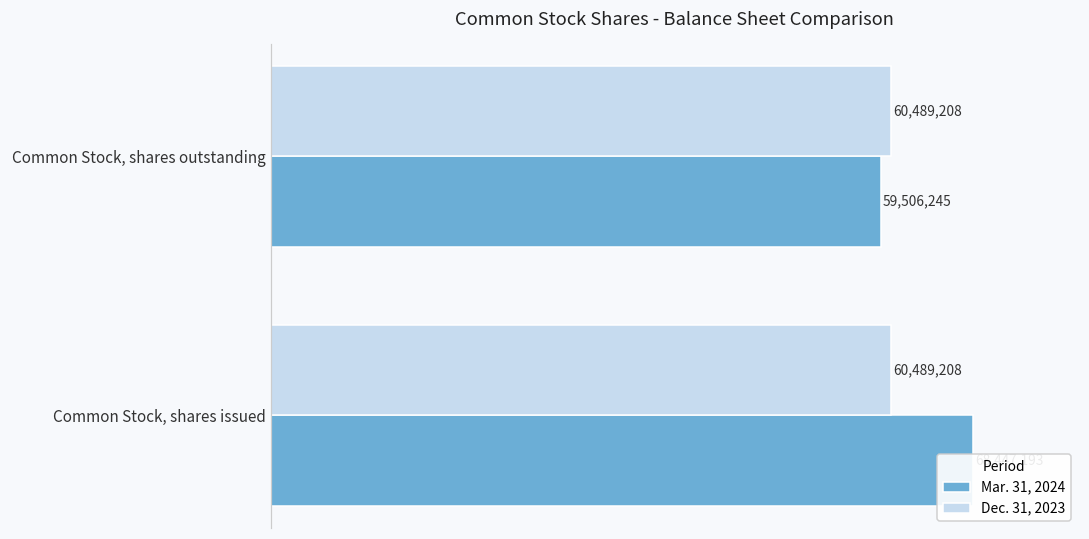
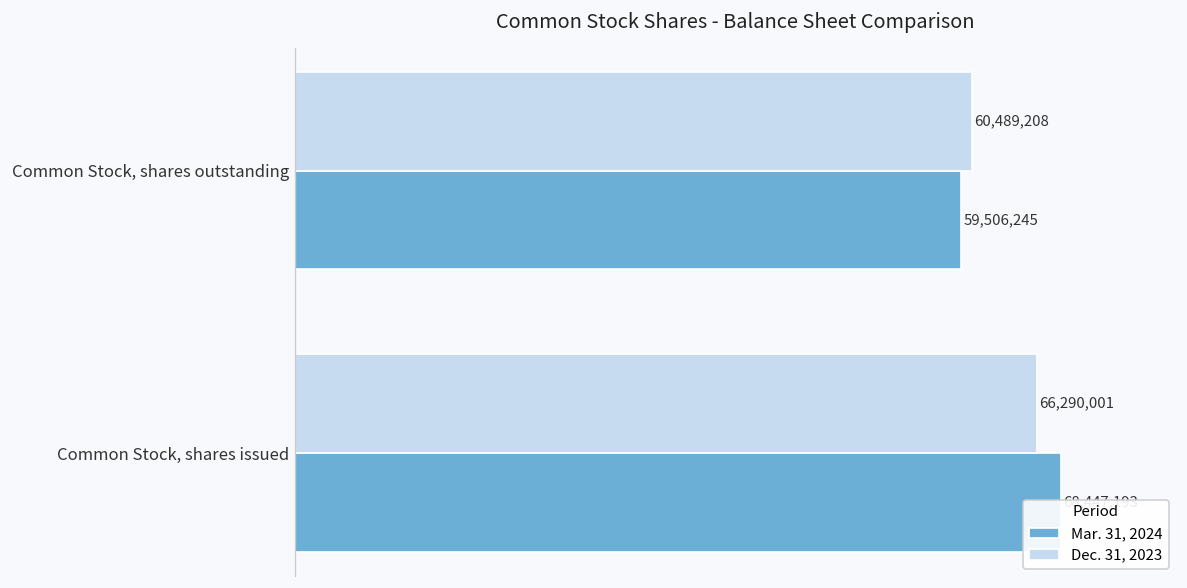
Dec. 31, 2023, Common Stock, shares issued: 60,489,208 -> 66,290,001
